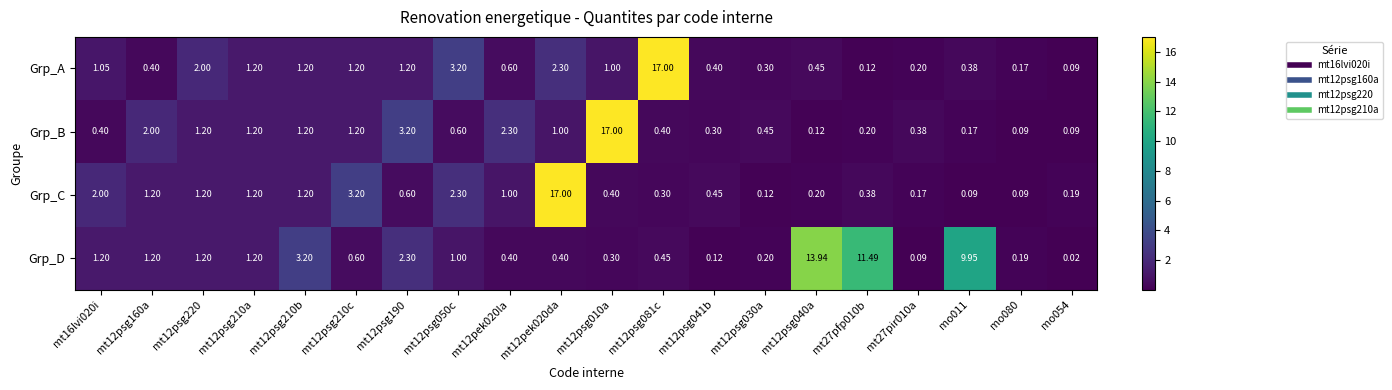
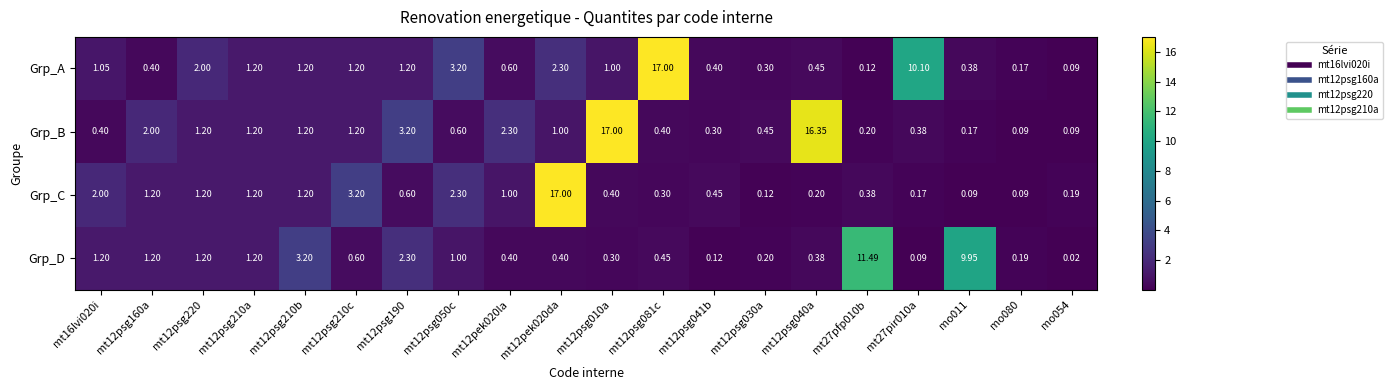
Grp_A, mt27pir010a: 0.20 -> 10.10
Grp_B, mt12psg040a: 0.12 -> 16.35
Grp_D, mt12psg040a: 13.94 -> 0.38
